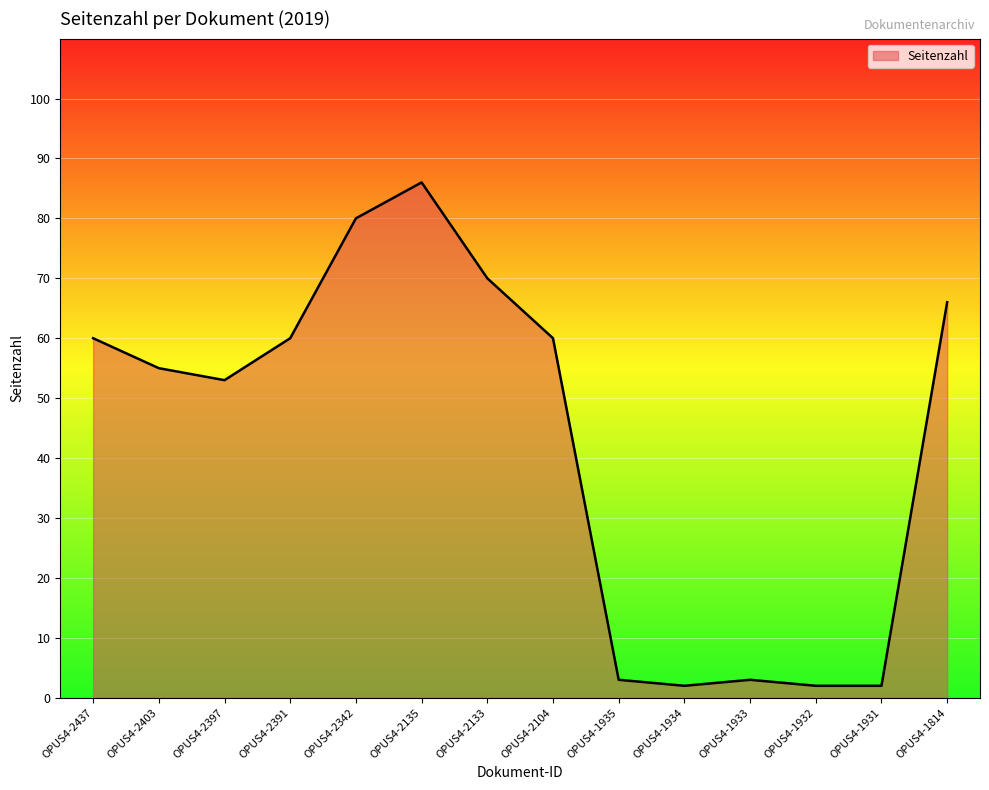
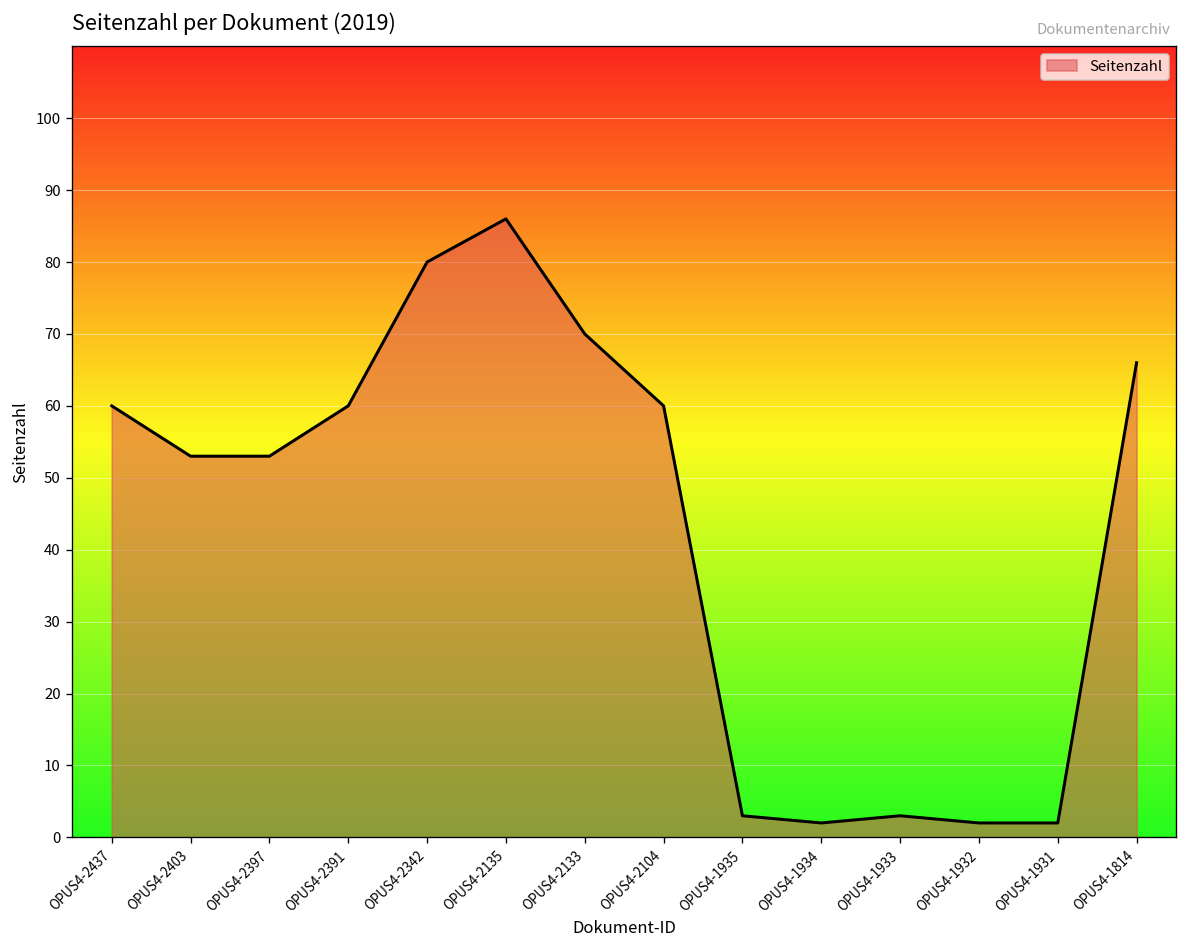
OPUS4-2403: 55 -> 53
